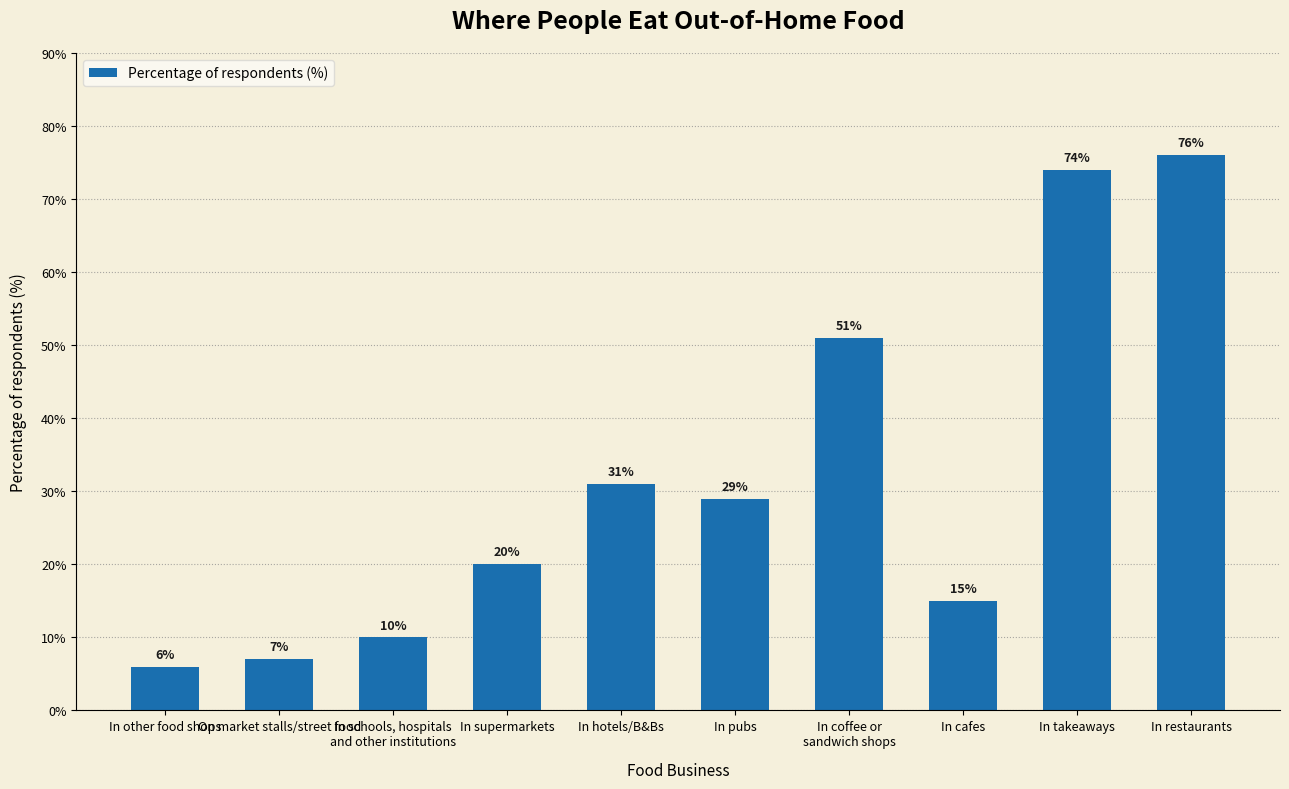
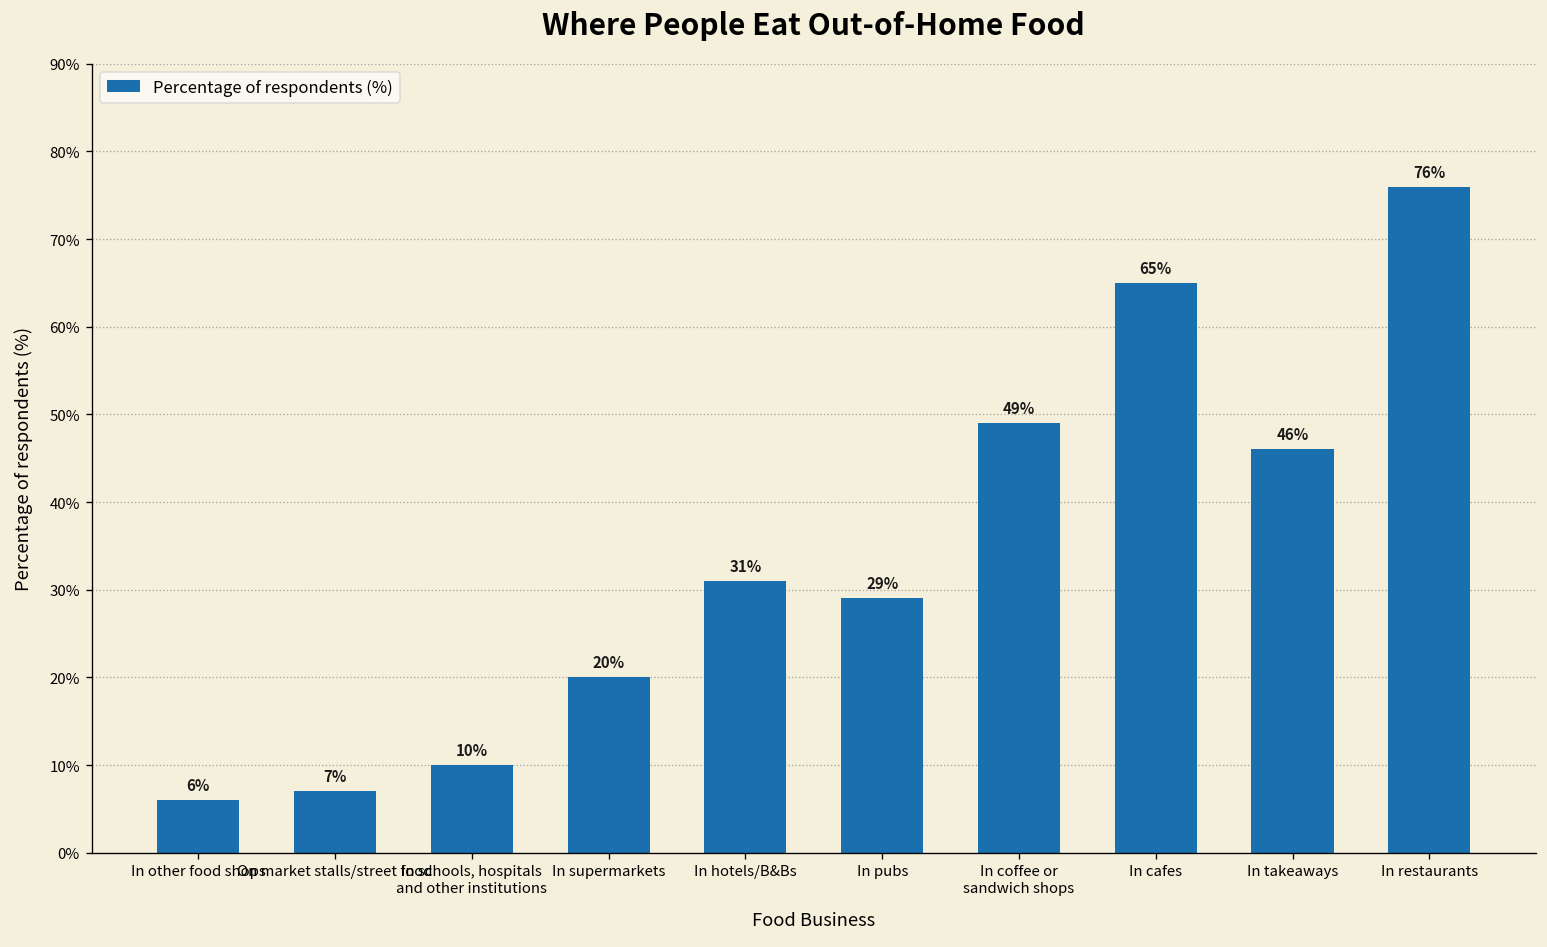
In coffee or sandwich shops: 51% -> 49%
In cafes: 15% -> 65%
In takeaways: 74% -> 46%
